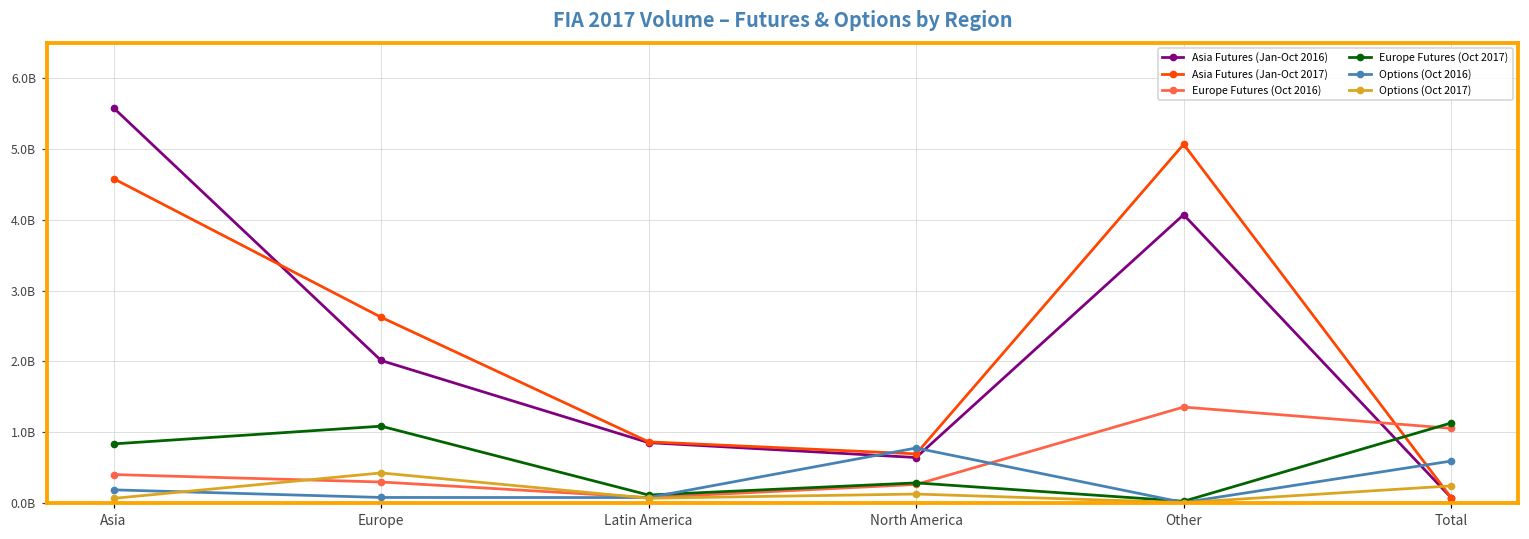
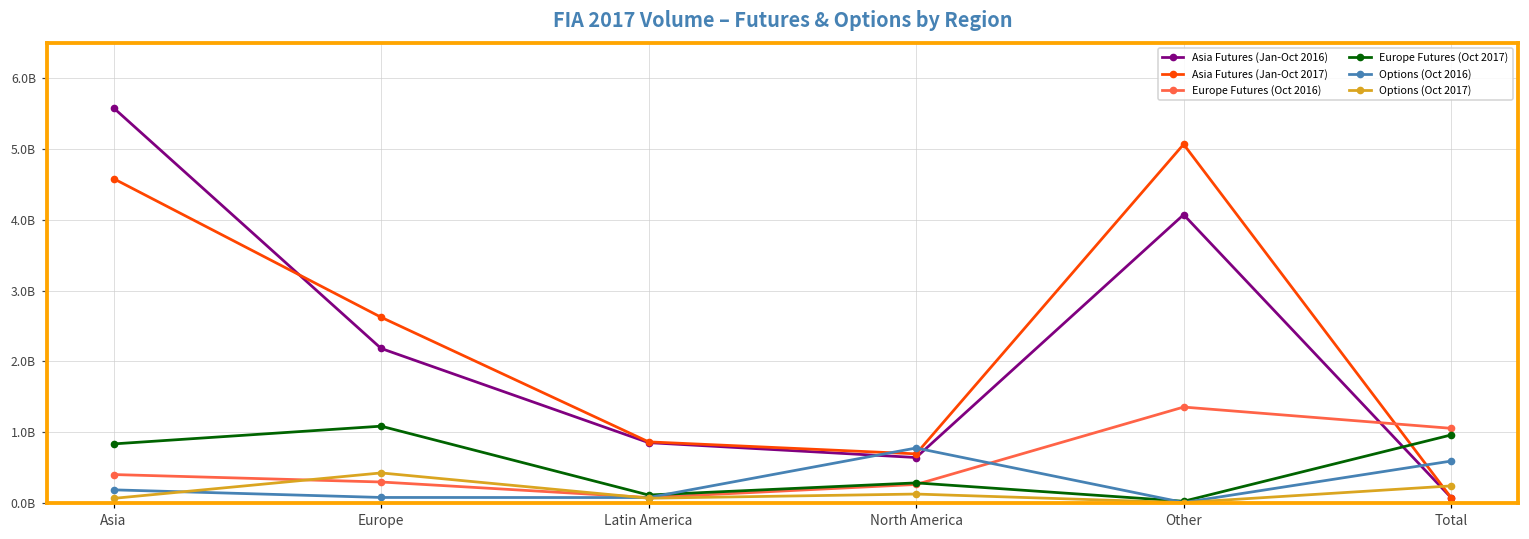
Asia Futures (Jan-Oct 2016), Europe: 2000000000 -> 2200000000
Europe Futures (Oct 2017), Total: 1100000000 -> 1000000000
